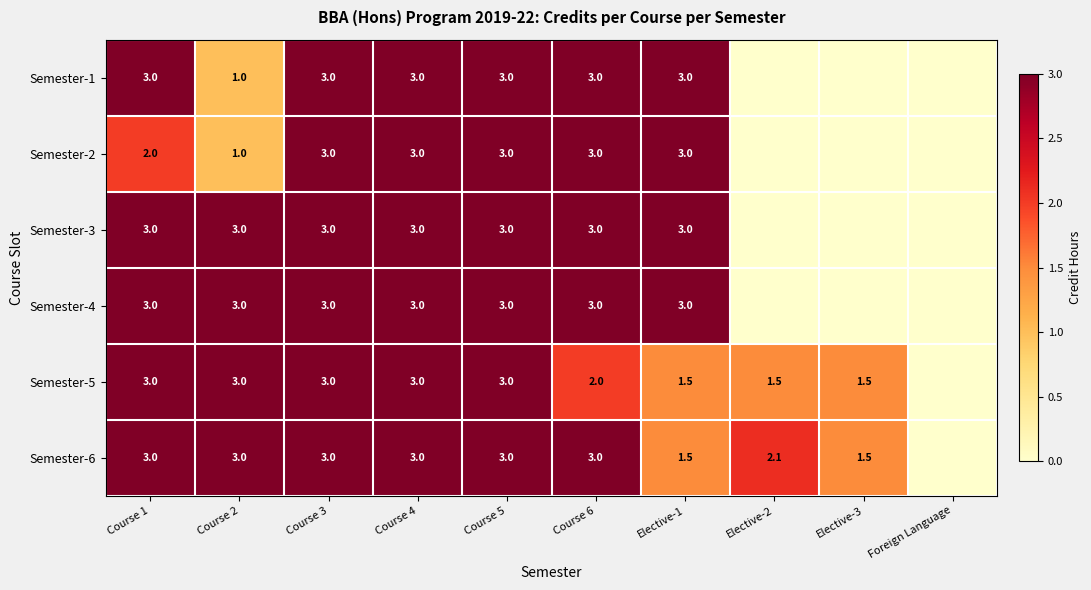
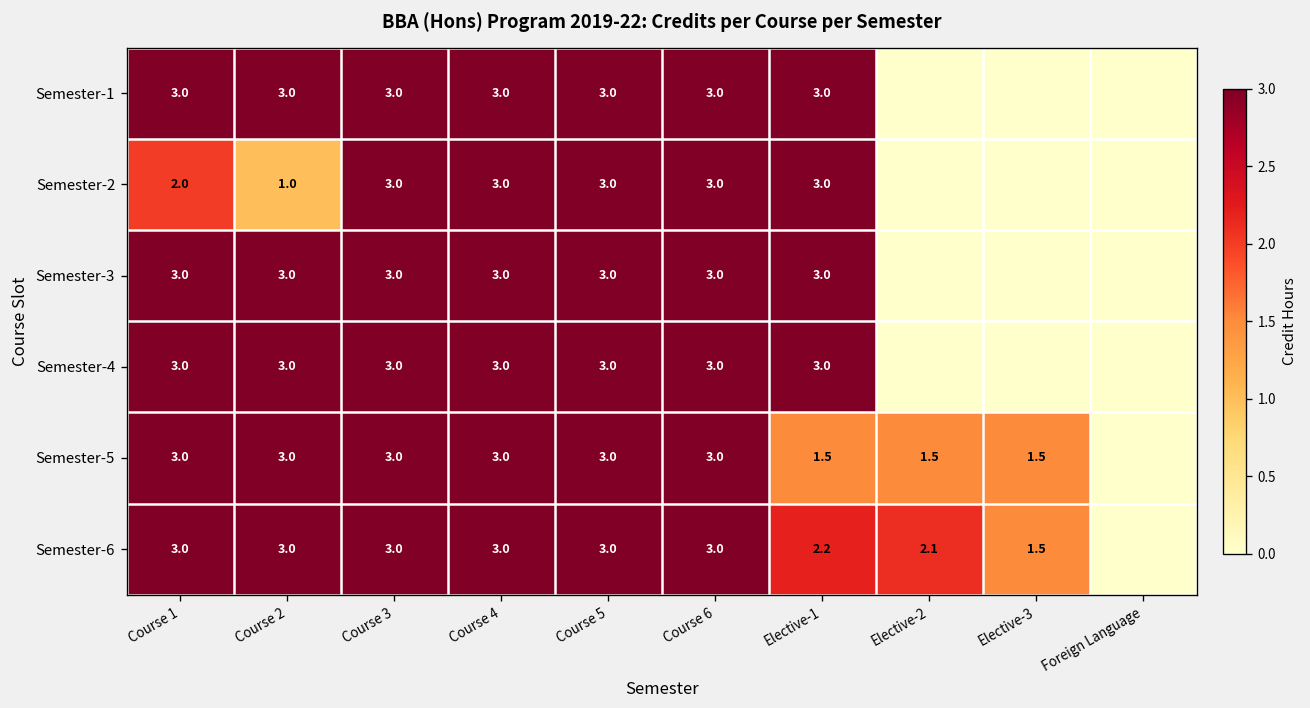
Semester-1, Course 2: 1.0 -> 3.0
Semester-5, Course 6: 2.0 -> 3.0
Semester-6, Elective-1: 1.5 -> 2.2
